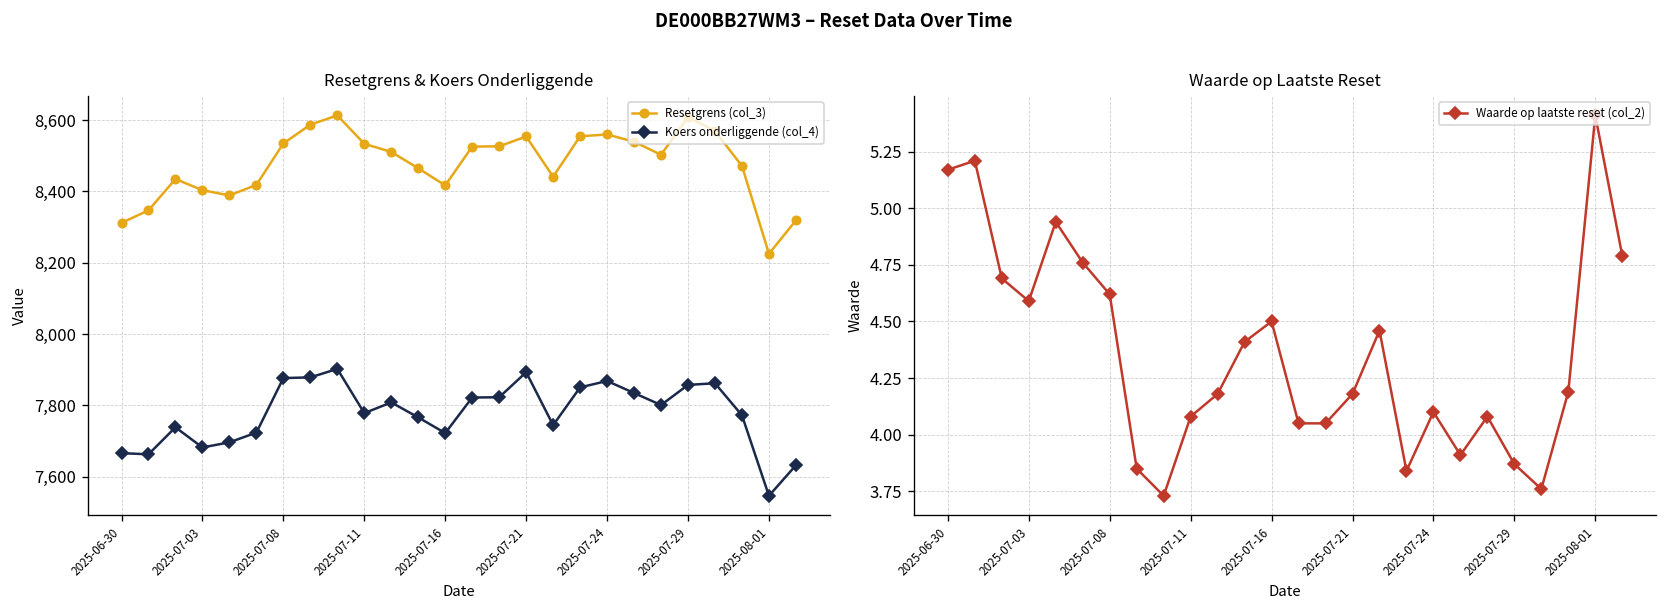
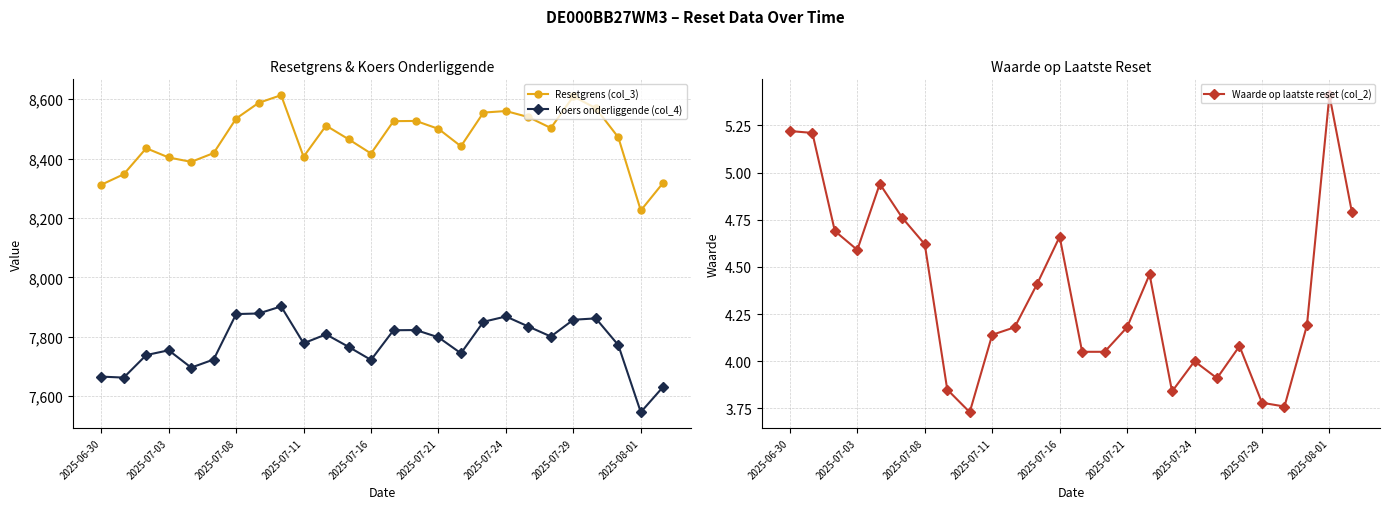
Resetgrens & Koers Onderliggende, Koers onderliggende (col_4), 2025-07-03: 7,680 -> 7,750
Resetgrens & Koers Onderliggende, Resetgrens (col_3), 2025-07-11: 8,530 -> 8,410
Resetgrens & Koers Onderliggende, Resetgrens (col_3), 2025-07-21: 8,550 -> 8,500
Resetgrens & Koers Onderliggende, Koers onderliggende (col_4), 2025-07-21: 7,890 -> 7,800
Waarde op Laatste Reset, 2025-06-30: 5.17 -> 5.22
Waarde op Laatste Reset, 2025-07-11: 4.08 -> 4.14
Waarde op Laatste Reset, 2025-07-16: 4.50 -> 4.66
Waarde op Laatste Reset, 2025-07-24: 4.1 -> 4.0
Waarde op Laatste Reset, 2025-07-29: 3.87 -> 3.78
